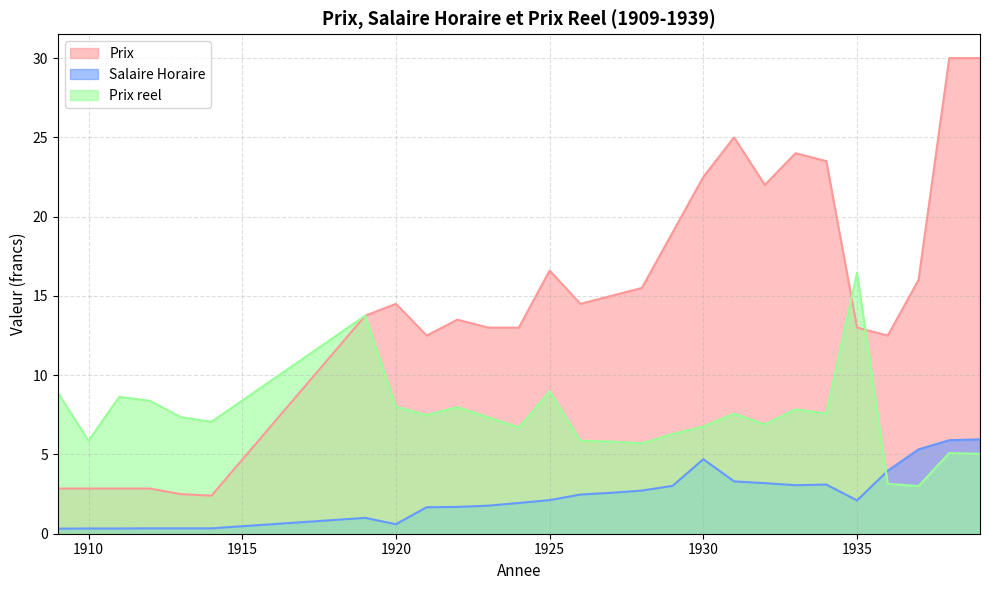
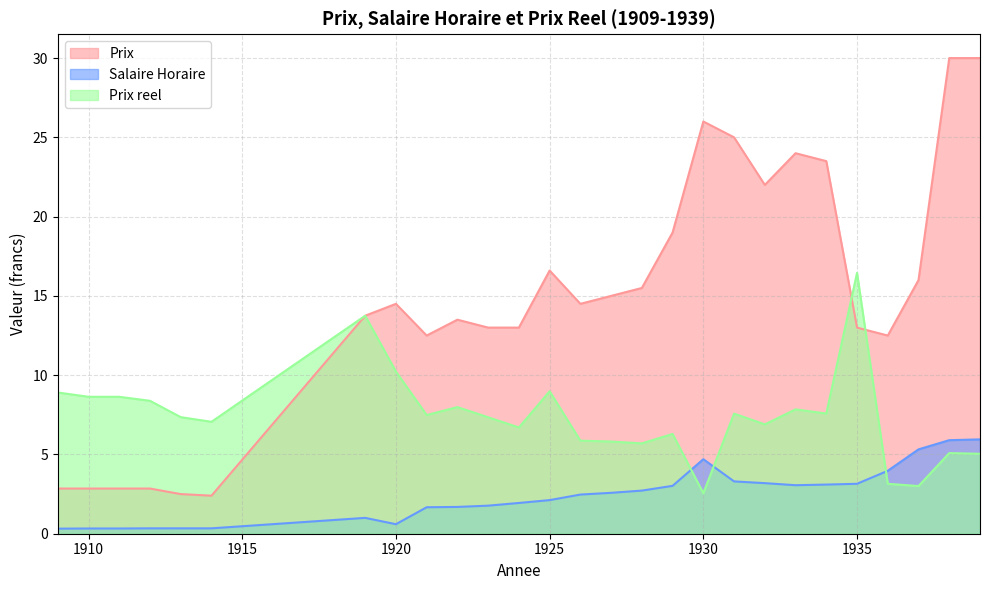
Prix reel, 1910: 5.9 -> 8.6
Prix reel, 1920: 8.0 -> 10.2
Prix, 1930: 22.5 -> 26.0
Prix reel, 1930: 6.8 -> 2.6
Salaire Horaire, 1935: 2.1 -> 3.2
